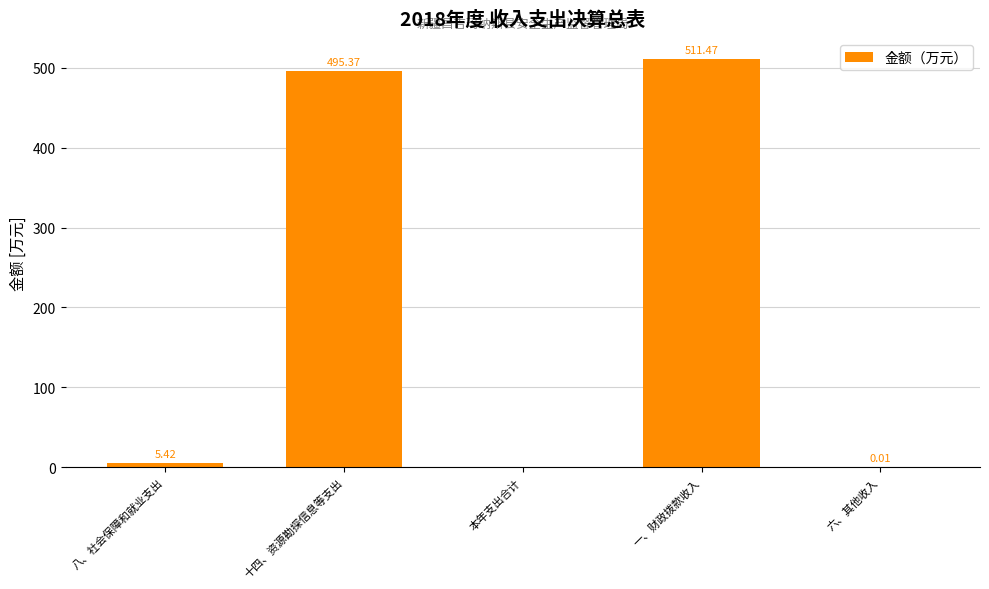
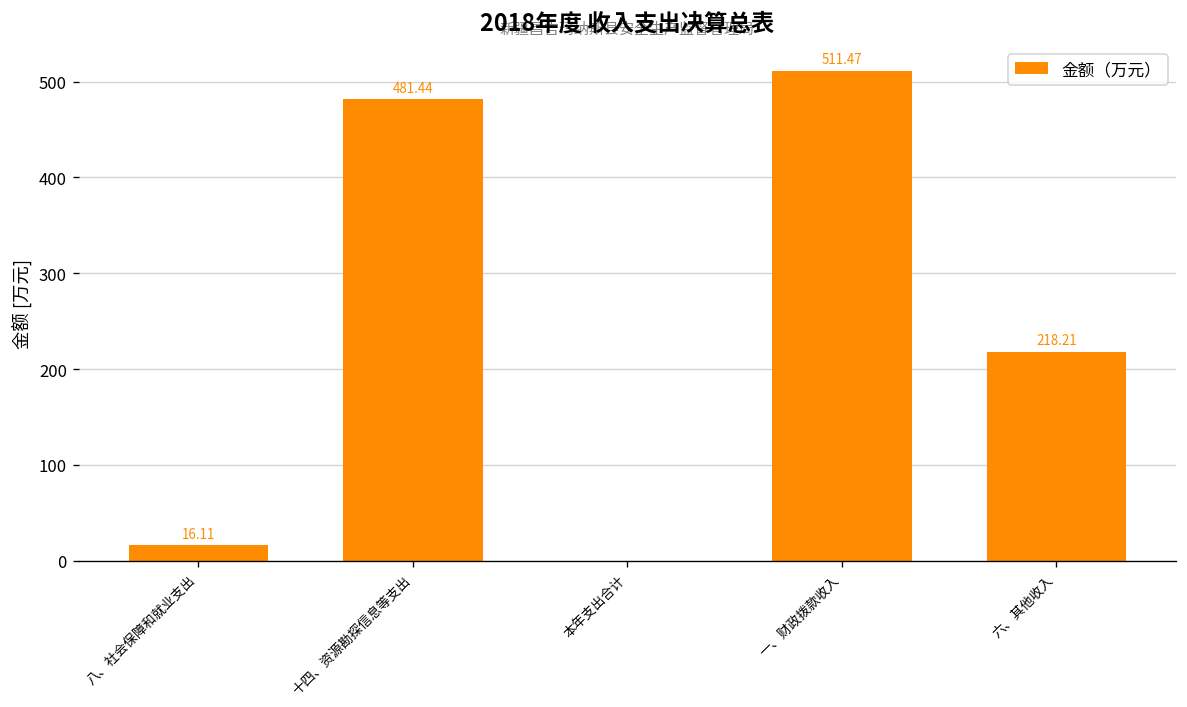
八、社会保障和就业支出: 5.42 -> 16.11
十四、资源勘探信息等支出: 495.37 -> 481.44
六、其他收入: 0.01 -> 218.21
